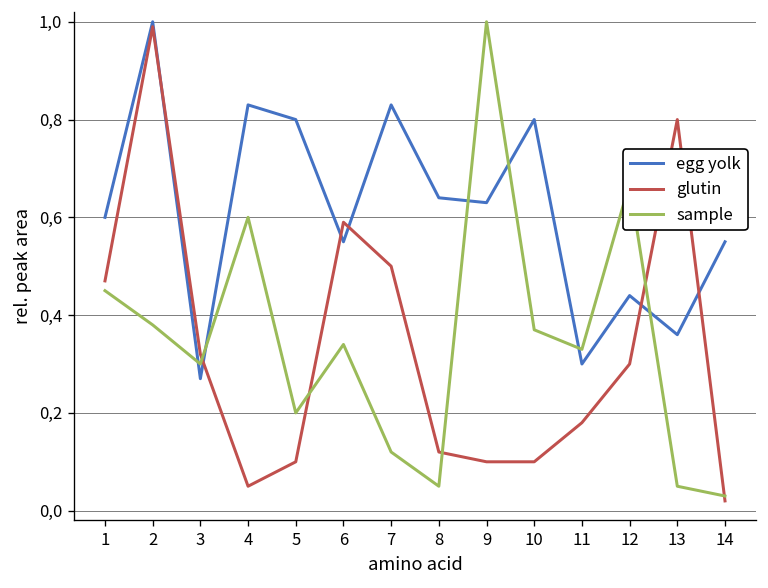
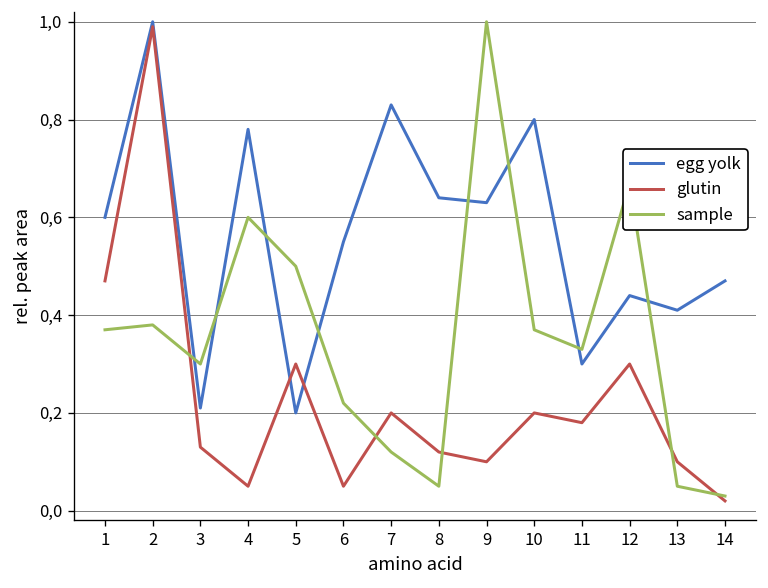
sample, 1: 4.5 -> 3.7
egg yolk, 3: 2.7 -> 2.1
glutin, 3: 3.2 -> 1.3
egg yolk, 4: 8.3 -> 7.8
egg yolk, 5: 8.0 -> 2.0
glutin, 5: 1.0 -> 3.0
sample, 5: 2.0 -> 5.0
glutin, 6: 5.9 -> 0.5
sample, 6: 3.4 -> 2.2
glutin, 7: 5.0 -> 2.0
glutin, 10: 1.0 -> 2.0
egg yolk, 13: 3.6 -> 4.1
glutin, 13: 8.0 -> 1.0
egg yolk, 14: 5.5 -> 4.7
